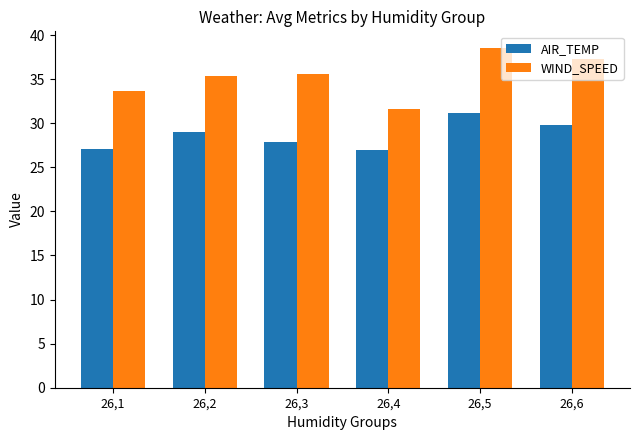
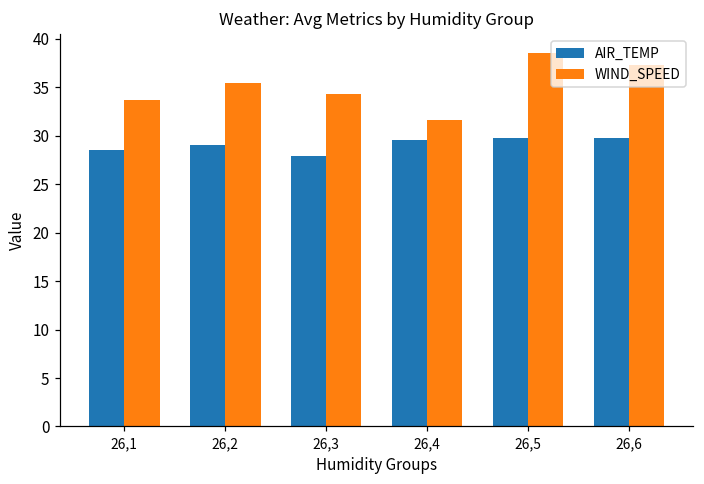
AIR_TEMP, 26,1: 27 -> 29
WIND_SPEED, 26,3: 36 -> 34
AIR_TEMP, 26,4: 27 -> 30
AIR_TEMP, 26,5: 31 -> 30
